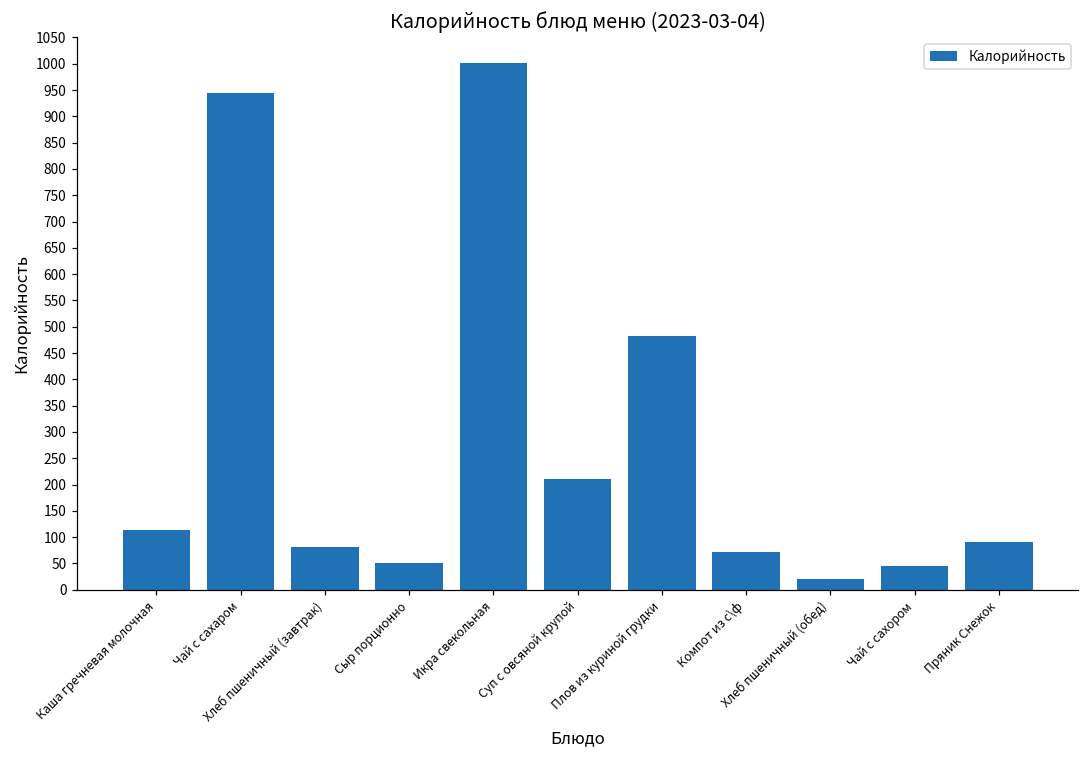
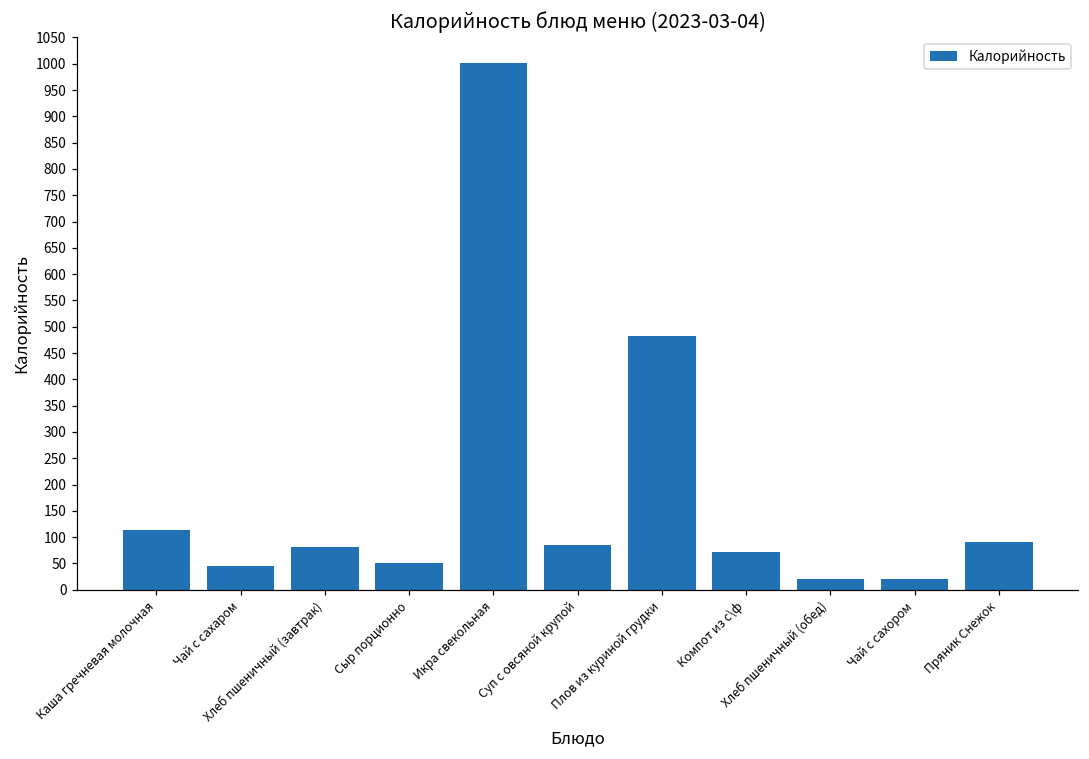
Чай с сахаром: 940 -> 40
Суп с овсяной крупой: 210 -> 90
Чай с сахором: 40 -> 20
